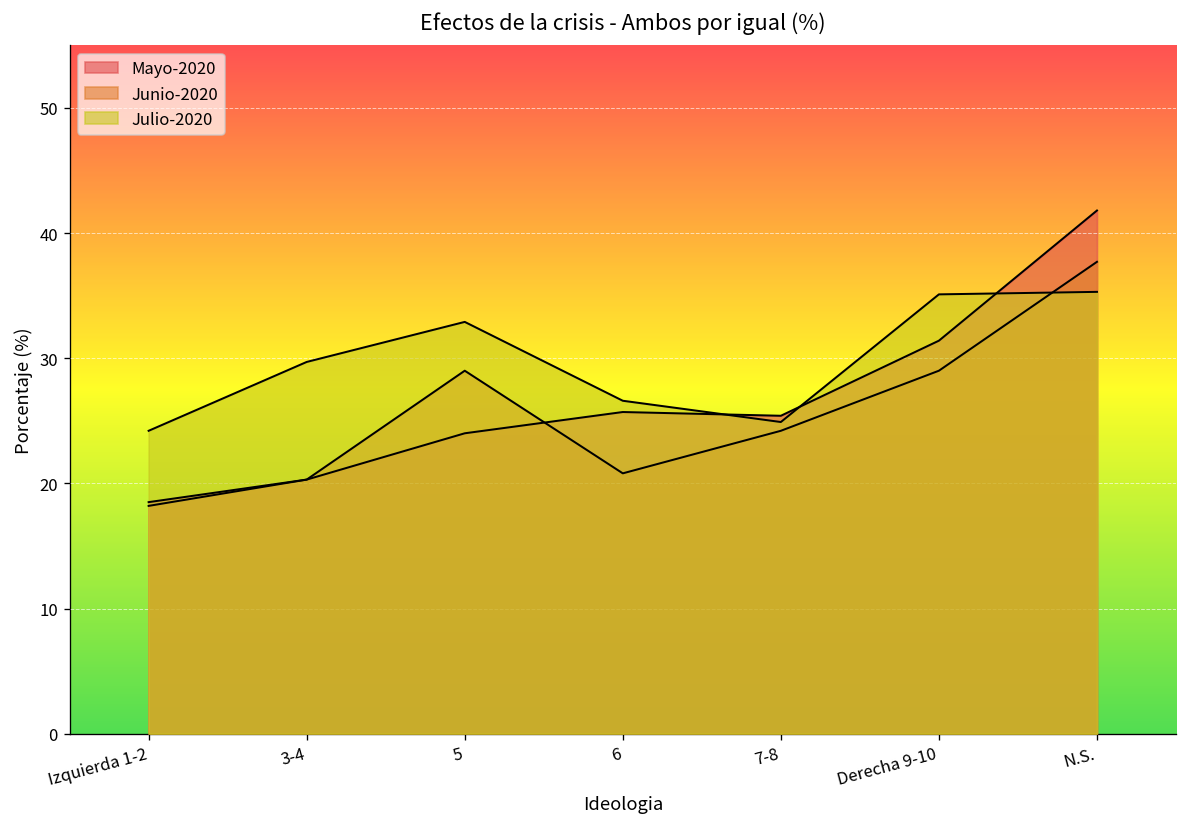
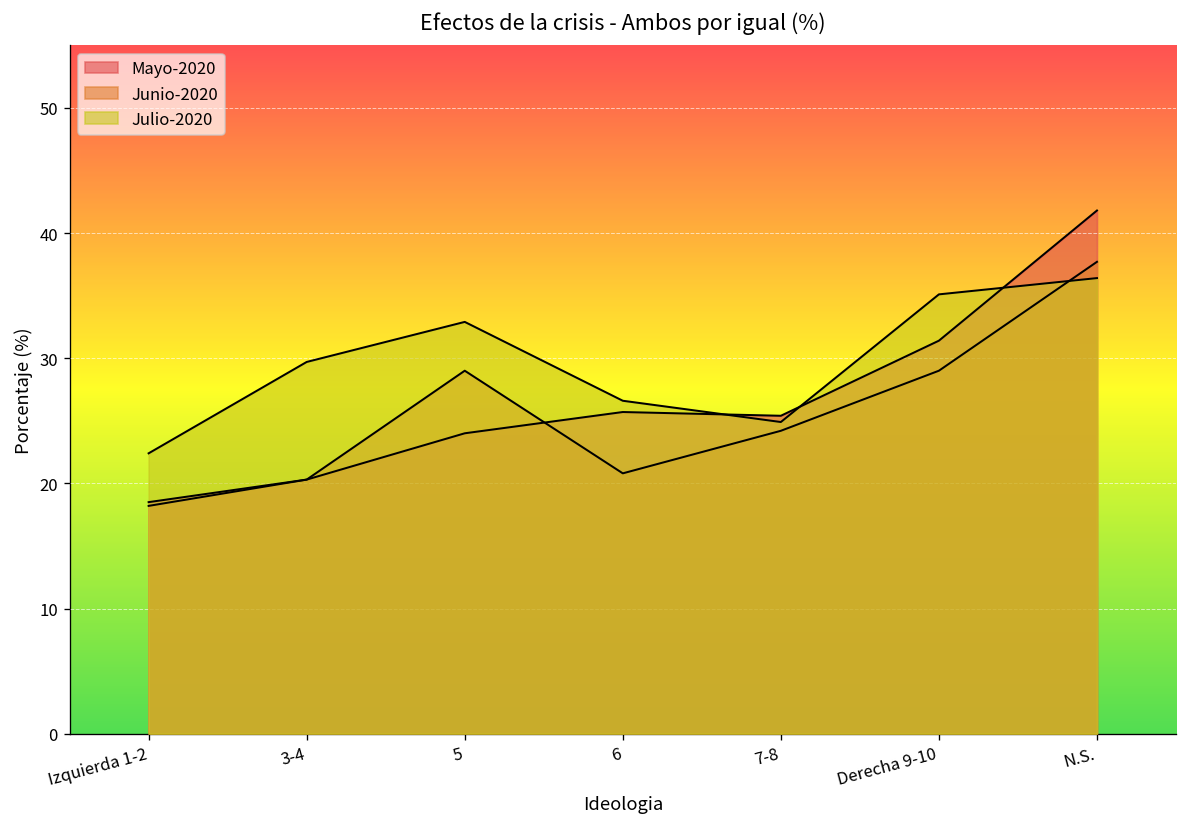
Julio-2020, Izquierda 1-2: 24.2 -> 22.4
Julio-2020, N.S.: 35.3 -> 36.4
